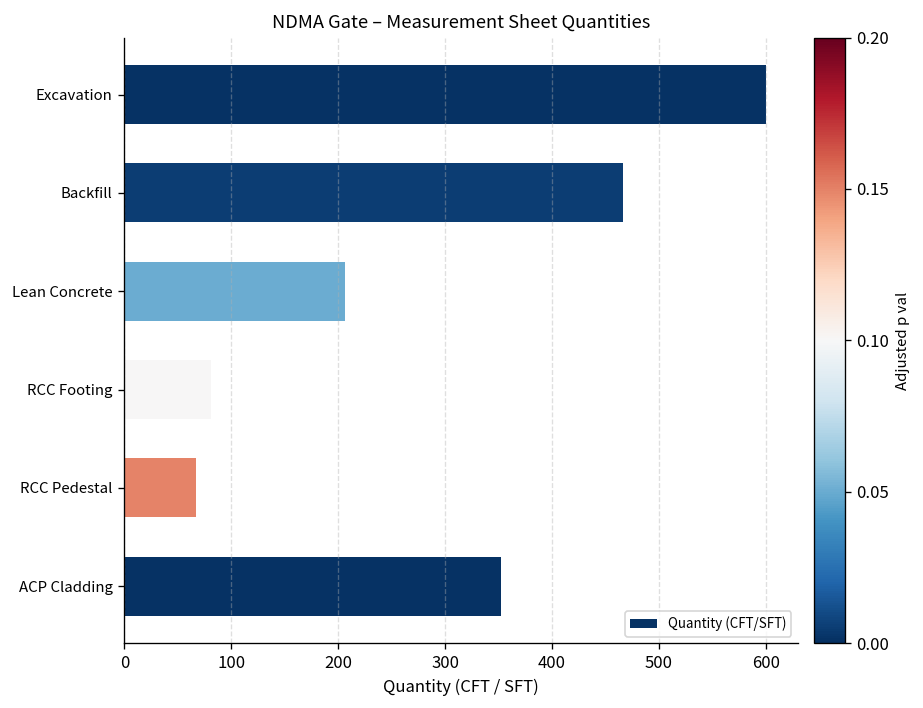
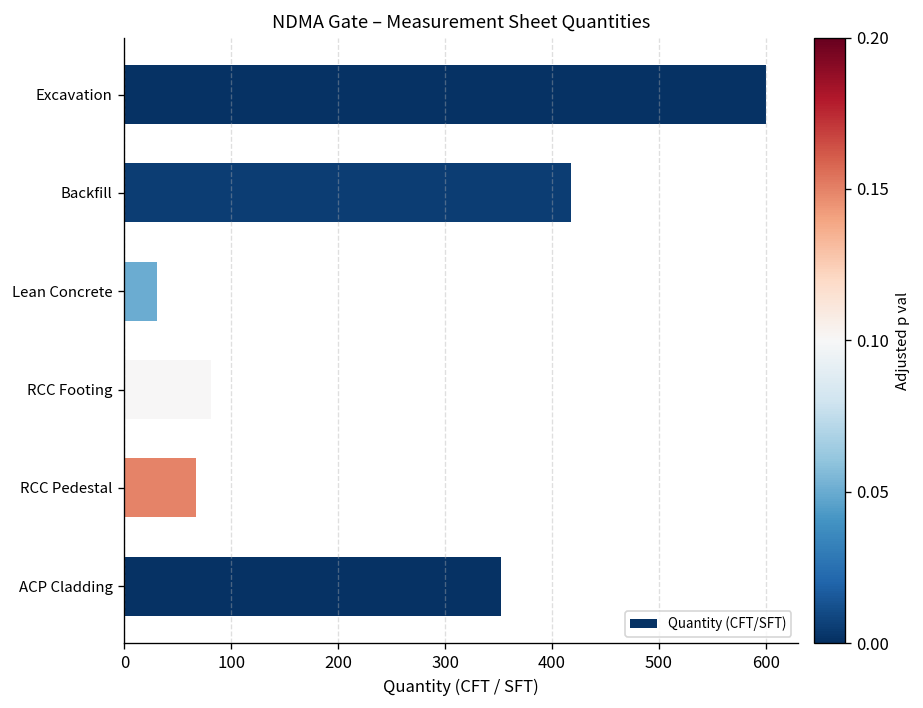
Backfill: 470 -> 420
Lean Concrete: 210 -> 30
